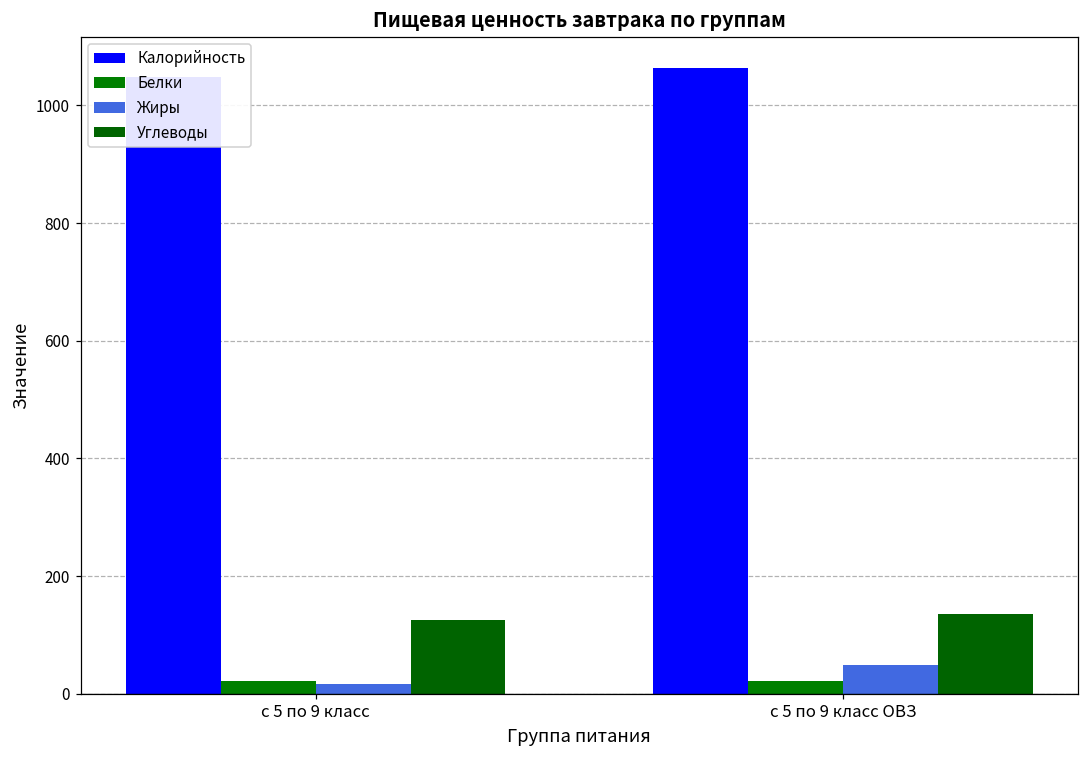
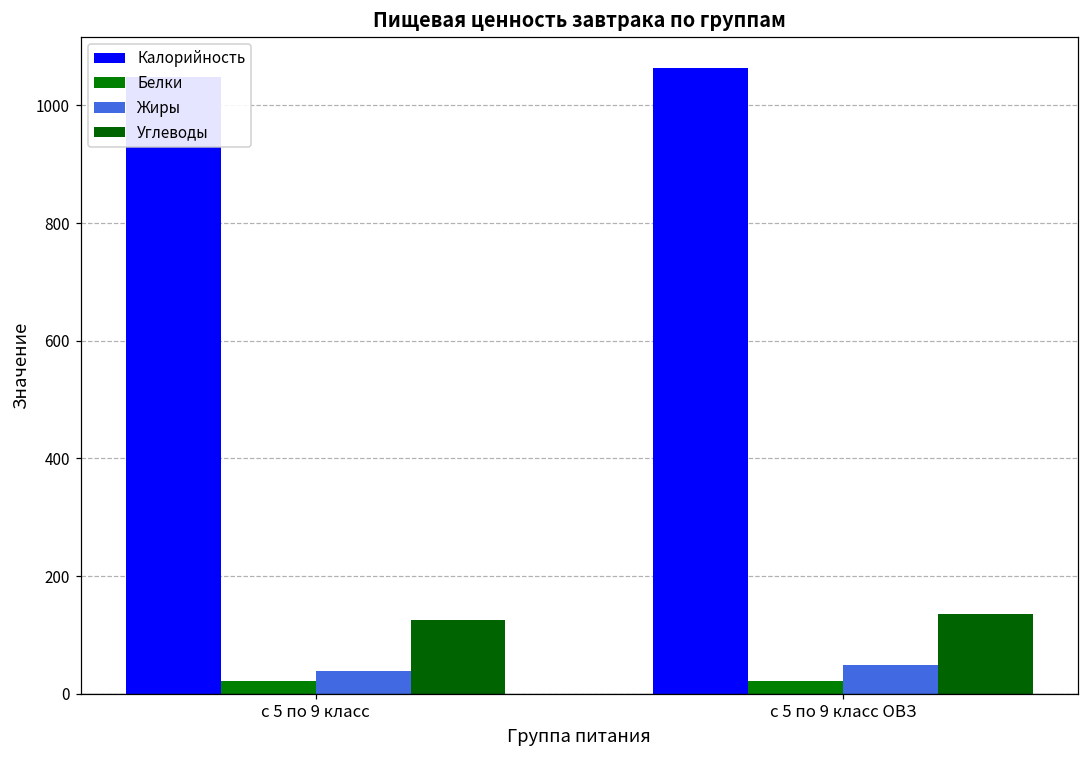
Жиры, с 5 по 9 класс: 20 -> 40
